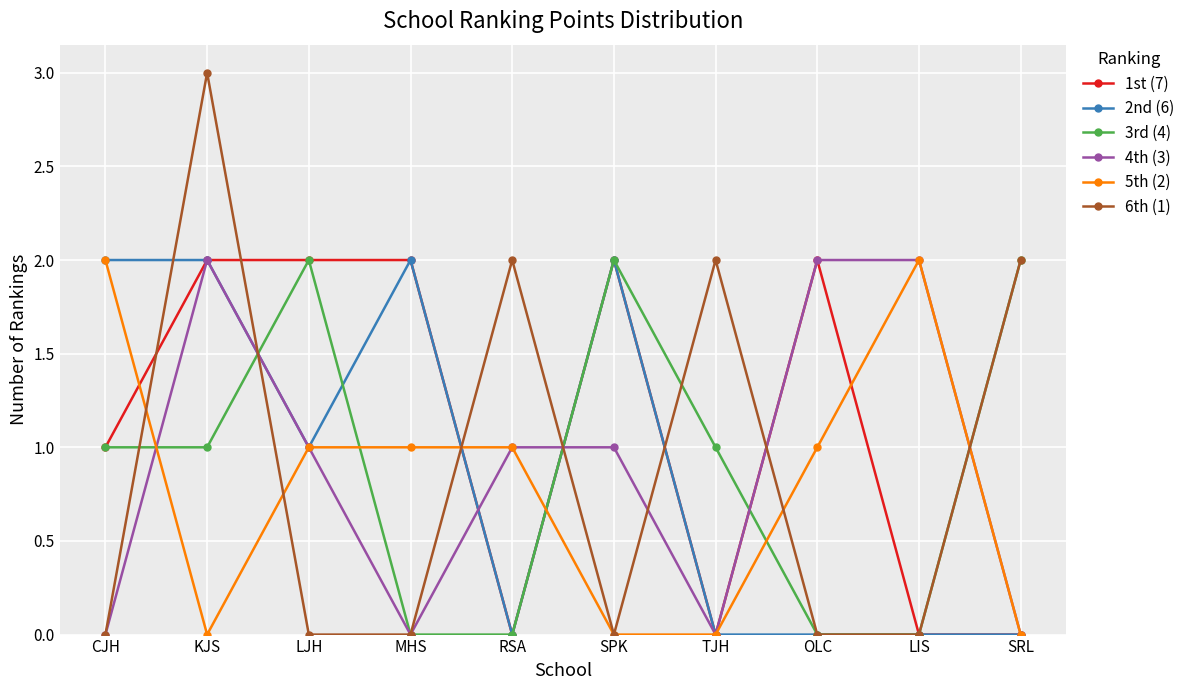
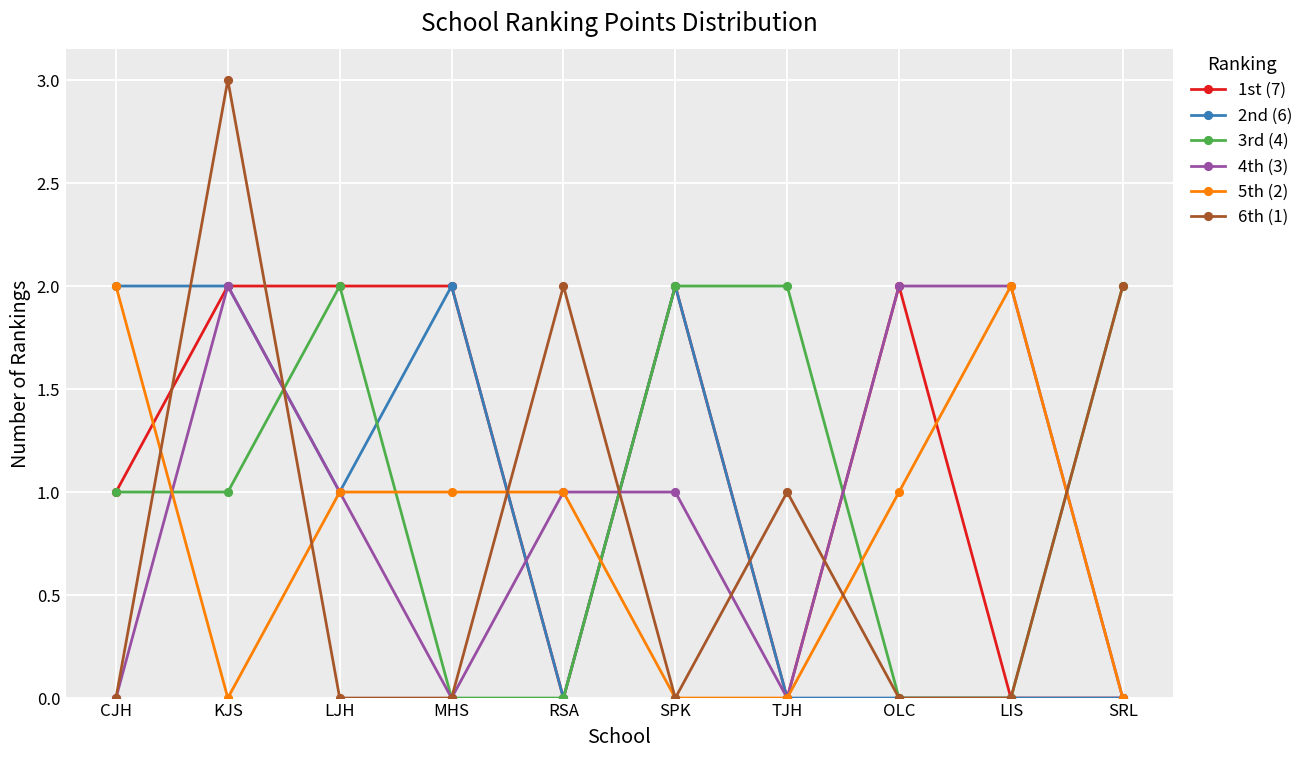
3rd (4), TJH: 1 -> 2
6th (1), TJH: 2 -> 1
